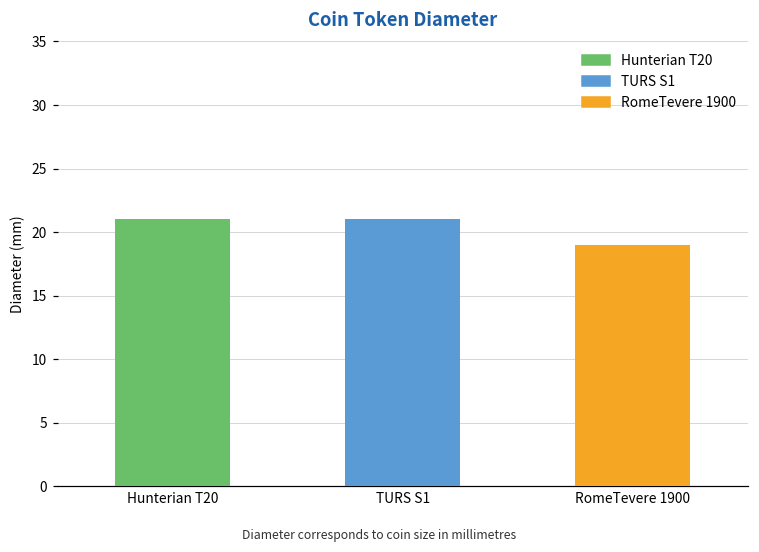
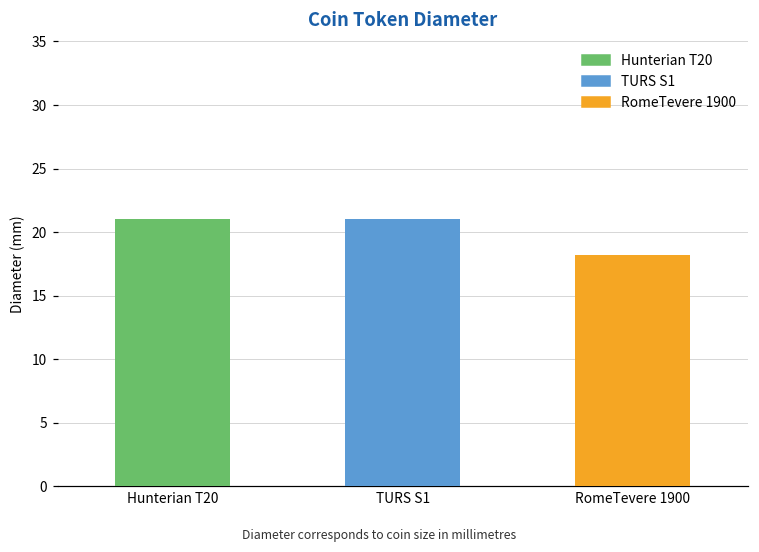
RomeTevere 1900: 19.0 -> 18.2
